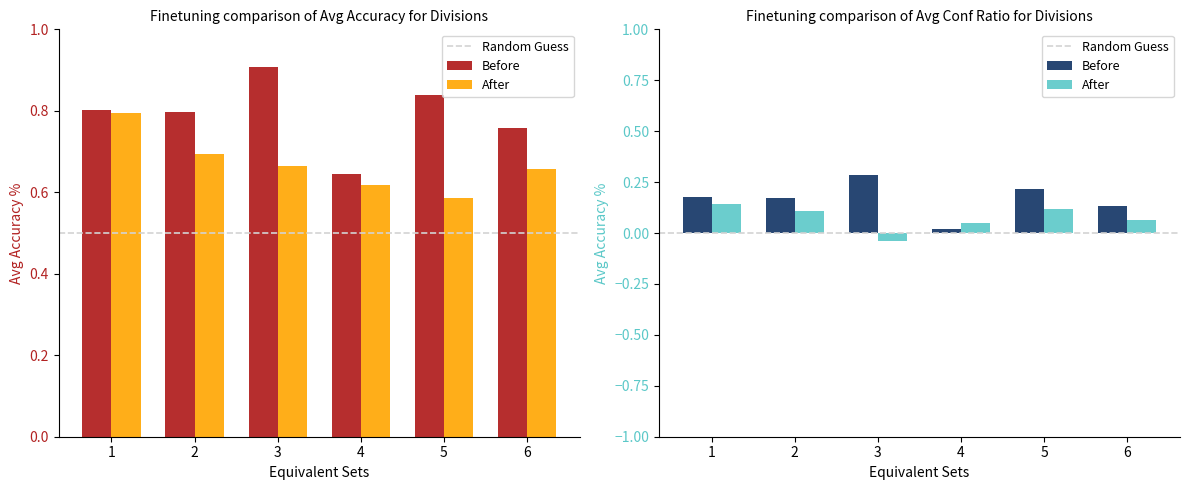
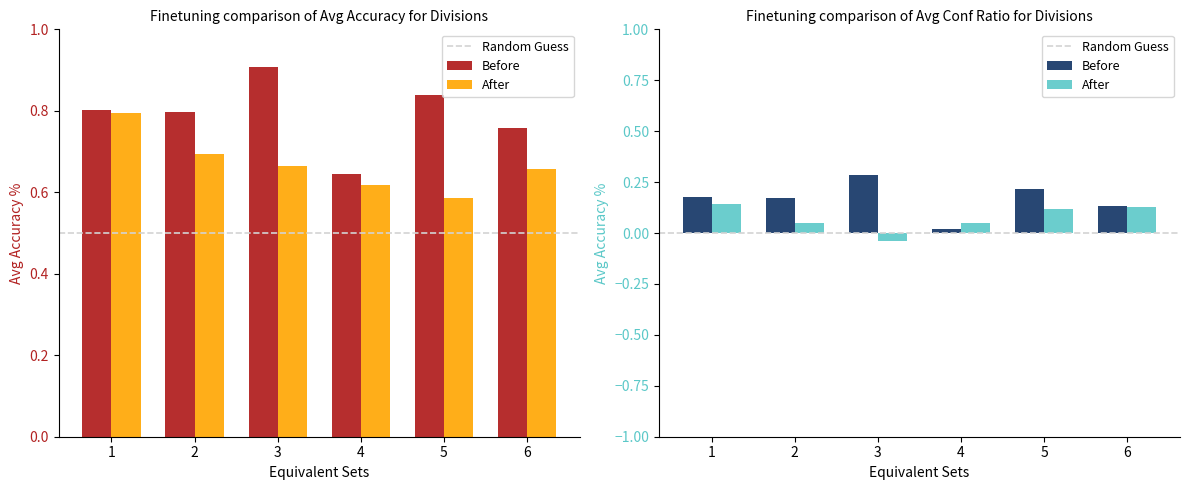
Finetuning comparison of Avg Conf Ratio for Divisions, After, 2: 0.11 -> 0.05
Finetuning comparison of Avg Conf Ratio for Divisions, After, 6: 0.07 -> 0.13
